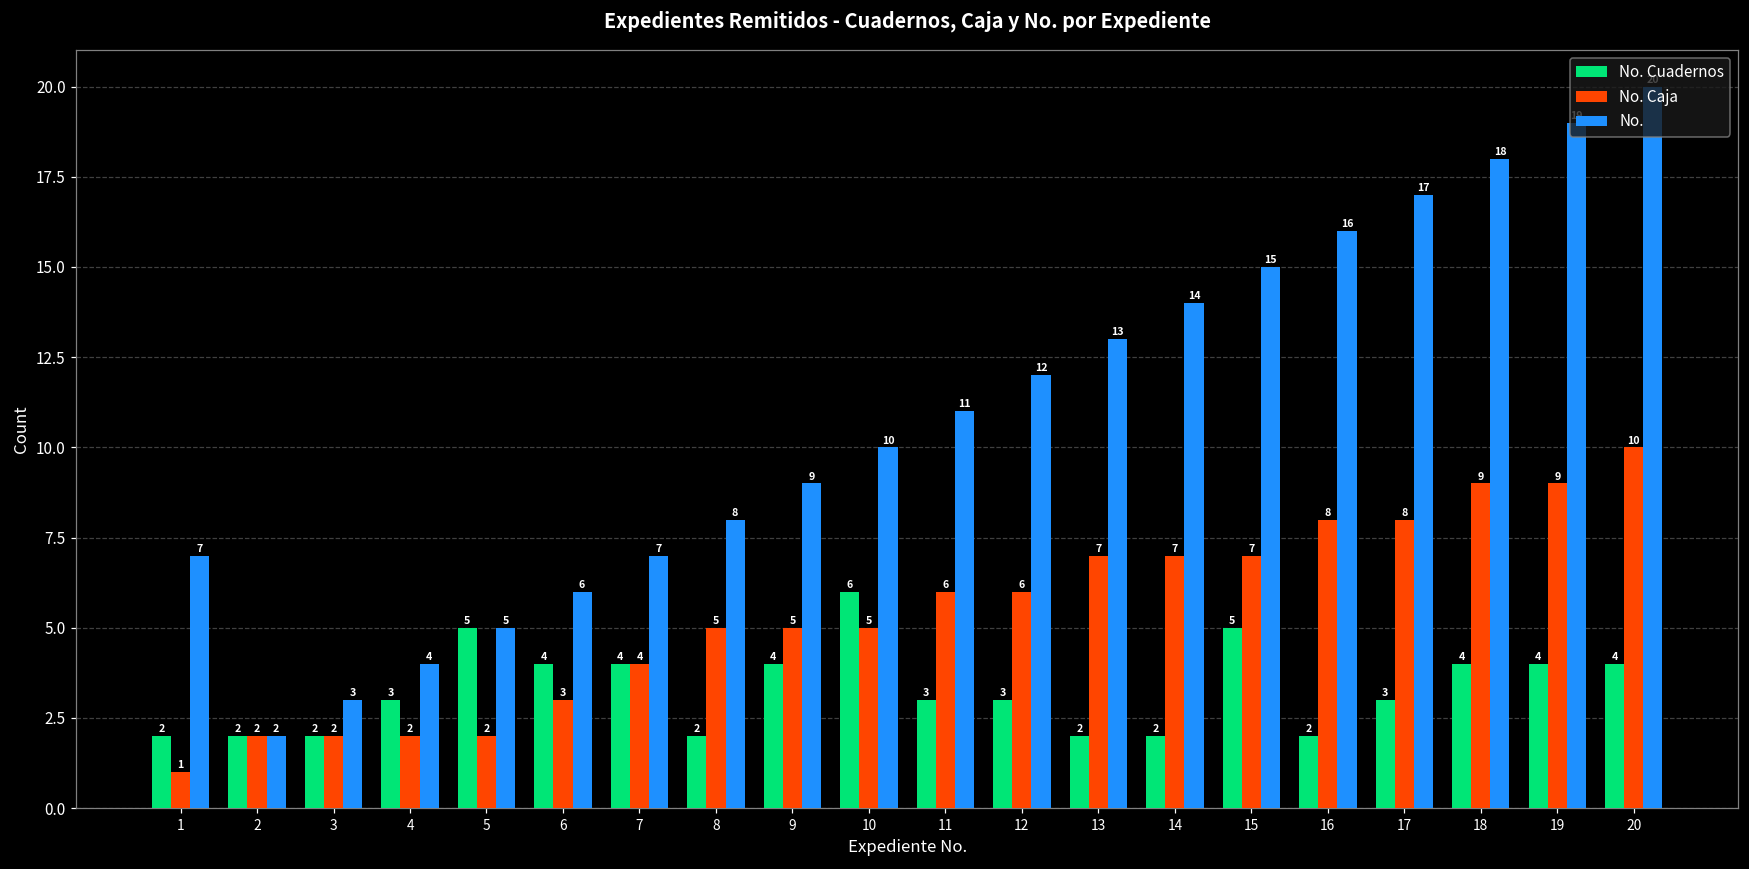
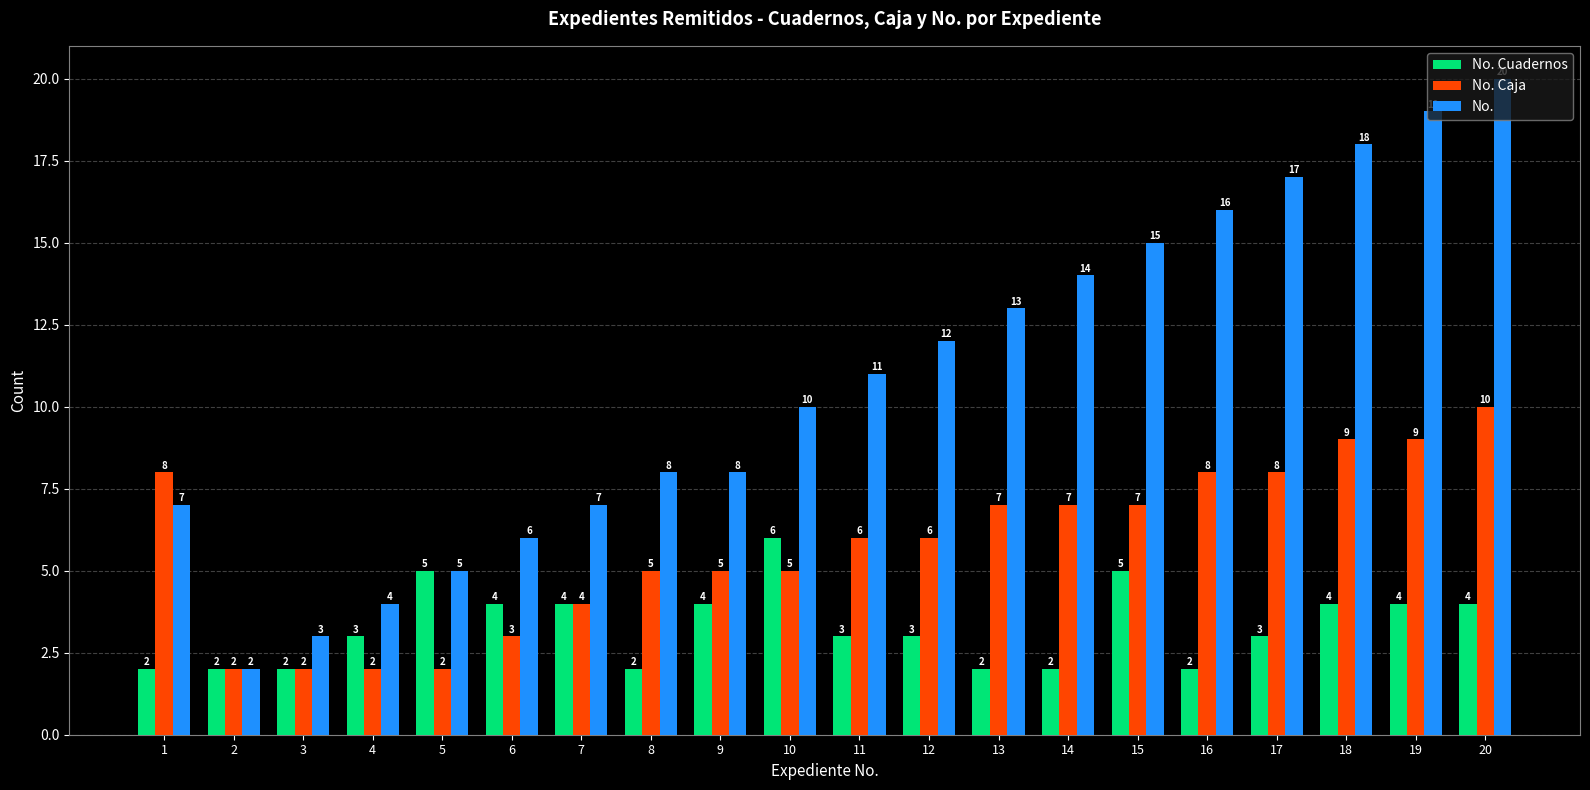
No. Caja, 1: 1 -> 8
No., 9: 9 -> 8
